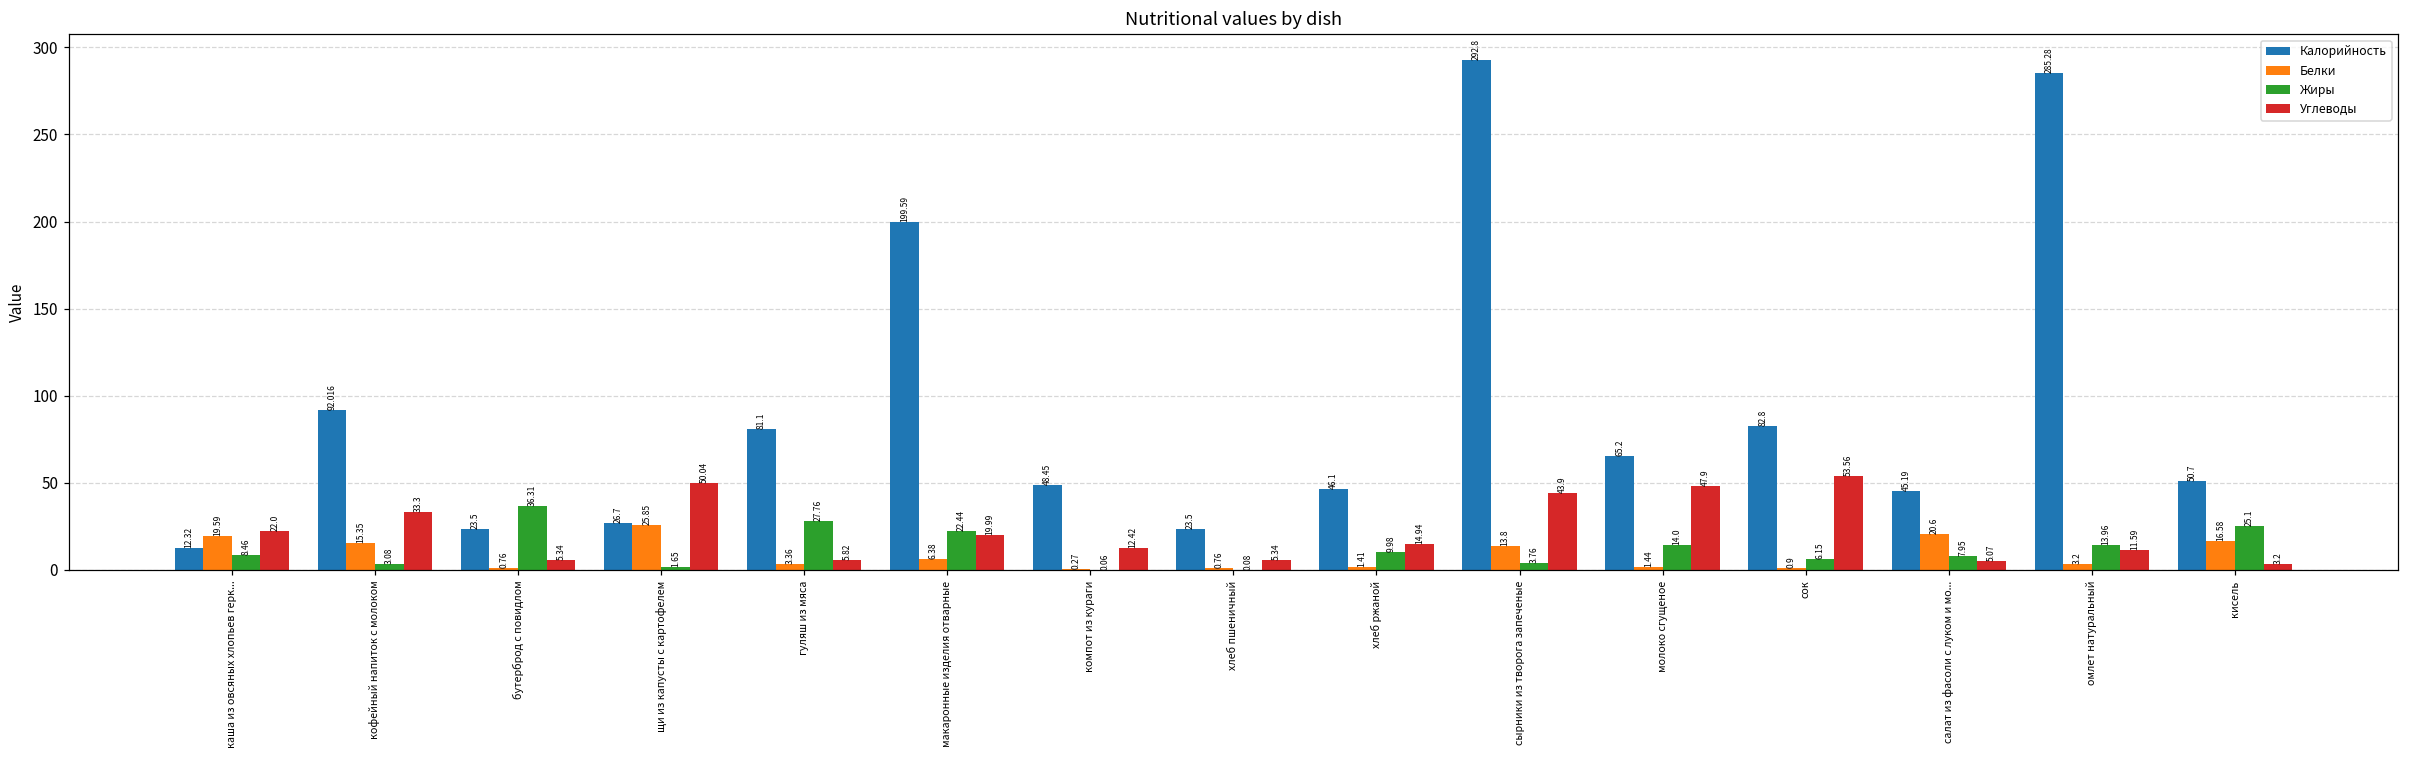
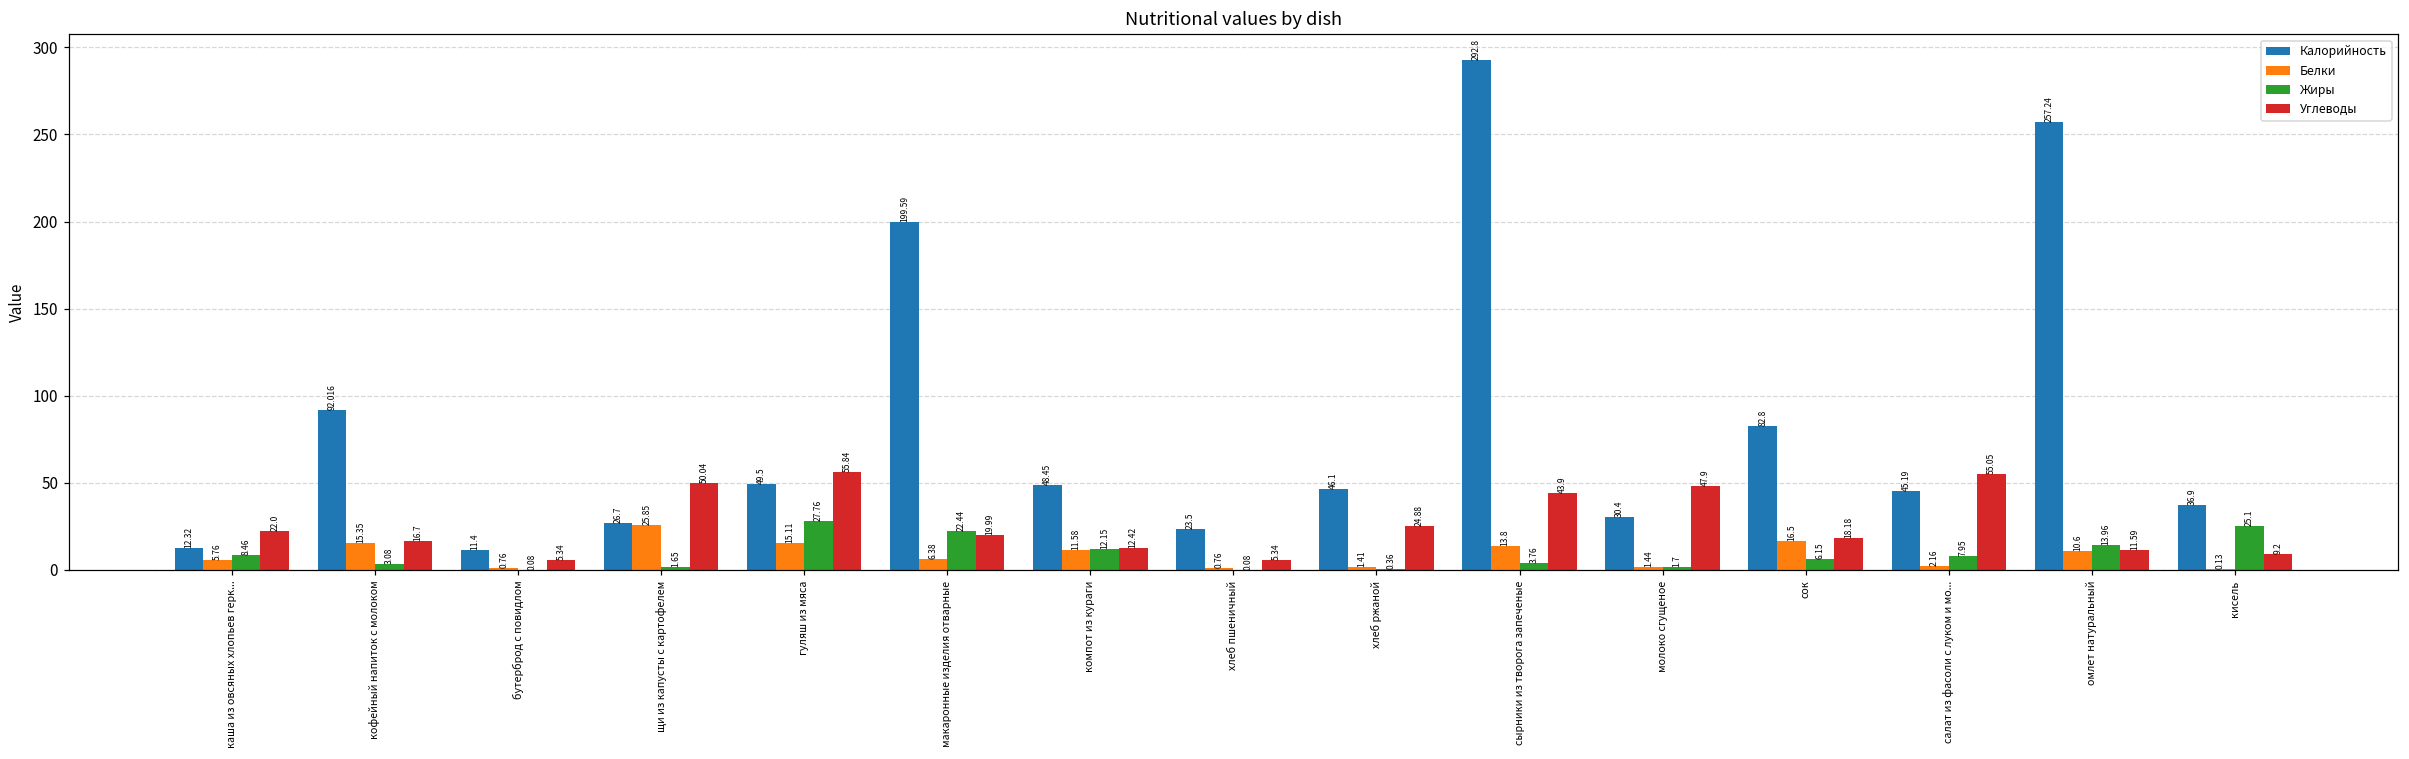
Белки, каша из овсяных хлопьев герк...: 19.59 -> 5.76
Углеводы, кофейный напиток с молоком: 33.3 -> 16.7
Калорийность, бутерброд с повидлом: 23.5 -> 11.4
Жиры, бутерброд с повидлом: 36.31 -> 0.08
Калорийность, гуляш из мяса: 81.1 -> 49.5
Белки, гуляш из мяса: 3.36 -> 15.11
Углеводы, гуляш из мяса: 5.82 -> 55.84
Белки, компот из кураги: 0.27 -> 11.58
Жиры, компот из кураги: 0.06 -> 12.15
Жиры, хлеб ржаной: 9.98 -> 0.36
Углеводы, хлеб ржаной: 14.94 -> 24.88
Калорийность, молоко сгущеное: 65.2 -> 30.4
Жиры, молоко сгущеное: 14.0 -> 1.7
Белки, сок: 0.9 -> 16.5
Углеводы, сок: 53.56 -> 18.18
Белки, салат из фасоли с луком и мо...: 20.6 -> 2.16
Углеводы, салат из фасоли с луком и мо...: 5.07 -> 55.05
Калорийность, омлет натуральный: 285.28 -> 257.24
Белки, омлет натуральный: 3.2 -> 10.6
Калорийность, кисель: 50.7 -> 36.9
Белки, кисель: 16.58 -> 0.13
Углеводы, кисель: 3.2 -> 9.2
